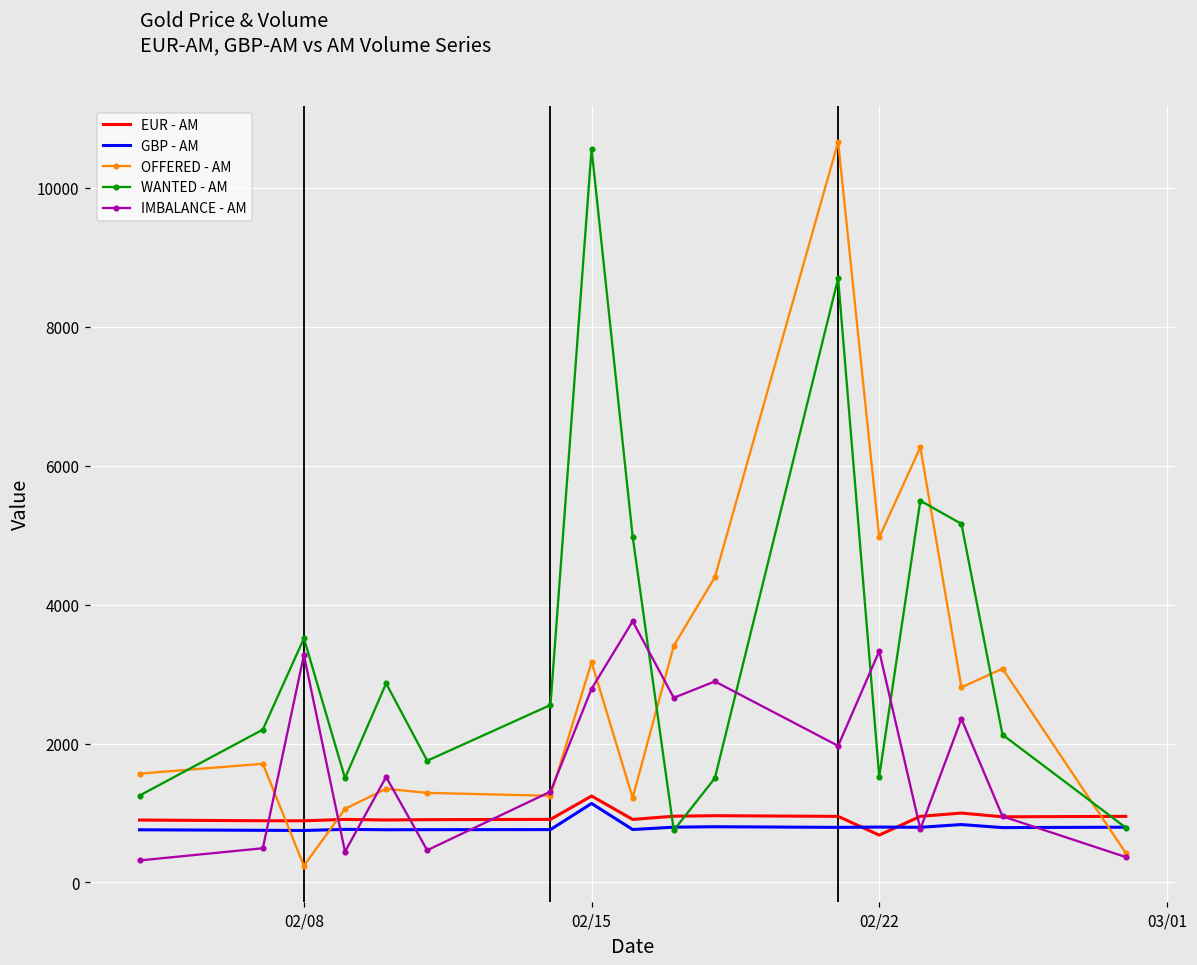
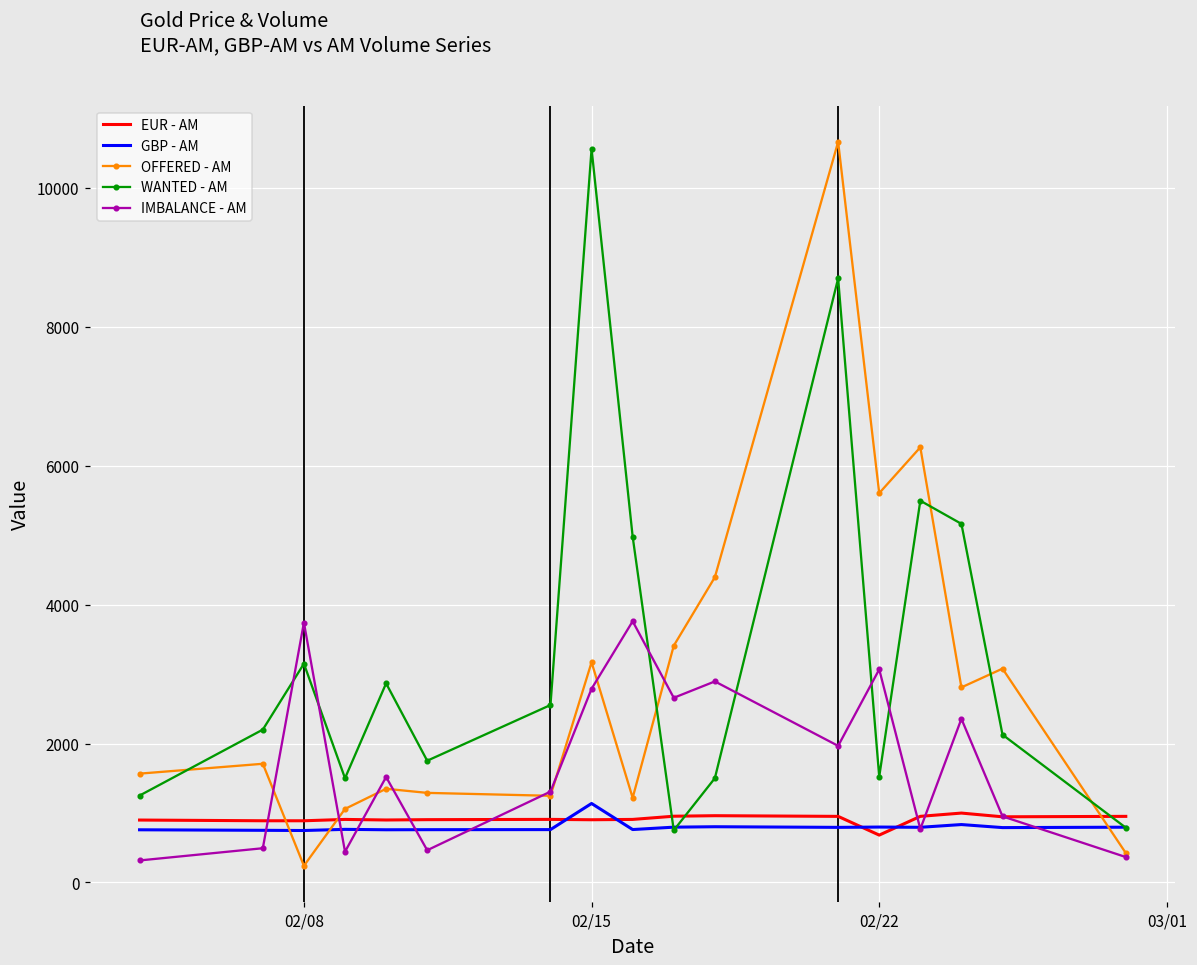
WANTED - AM, 02/08: 3500 -> 3100
IMBALANCE - AM, 02/08: 3300 -> 3700
EUR - AM, 02/15: 1200 -> 900
OFFERED - AM, 02/22: 5000 -> 5600
IMBALANCE - AM, 02/22: 3300 -> 3100
